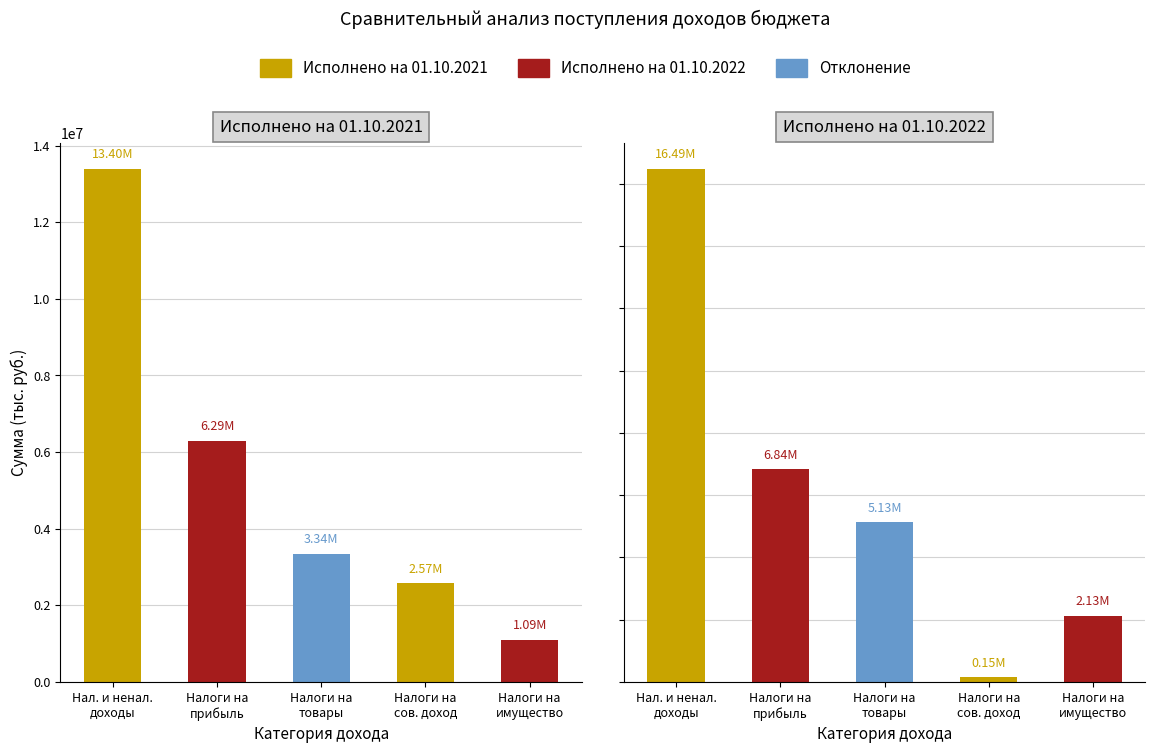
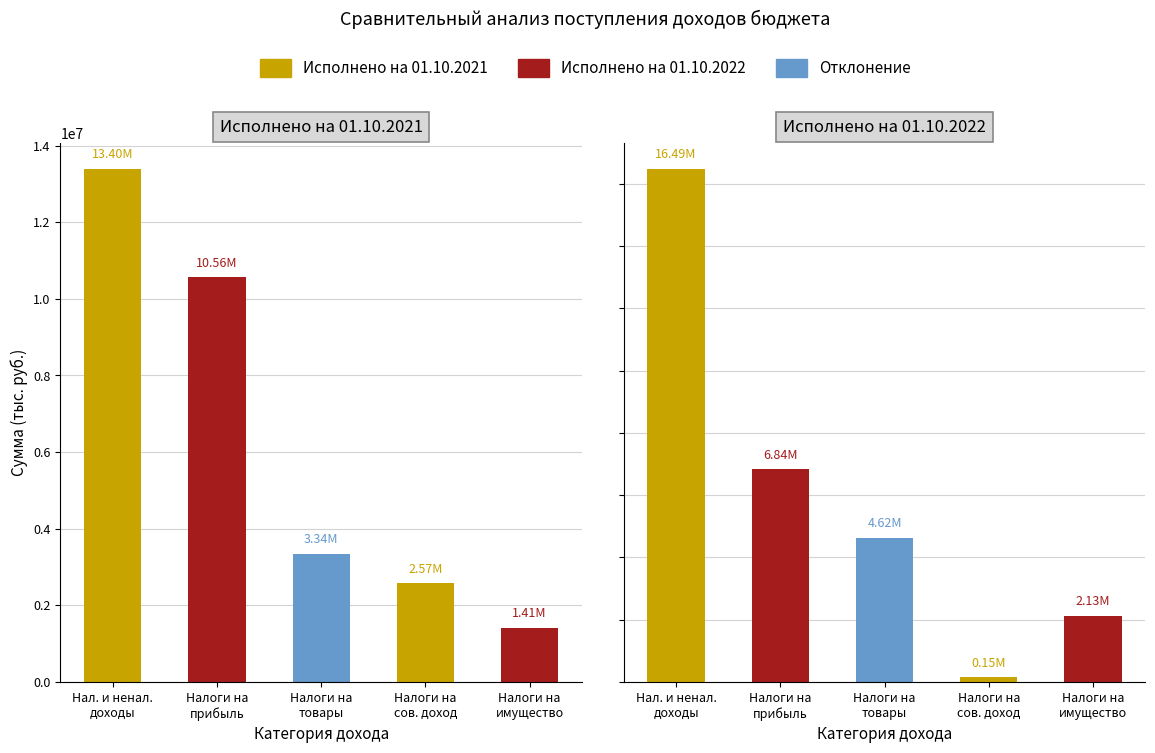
Исполнено на 01.10.2021, Налоги на прибыль: 6.29М -> 10.56М
Исполнено на 01.10.2021, Налоги на имущество: 1.09М -> 1.41М
Исполнено на 01.10.2022, Налоги на товары: 5.13М -> 4.62М
